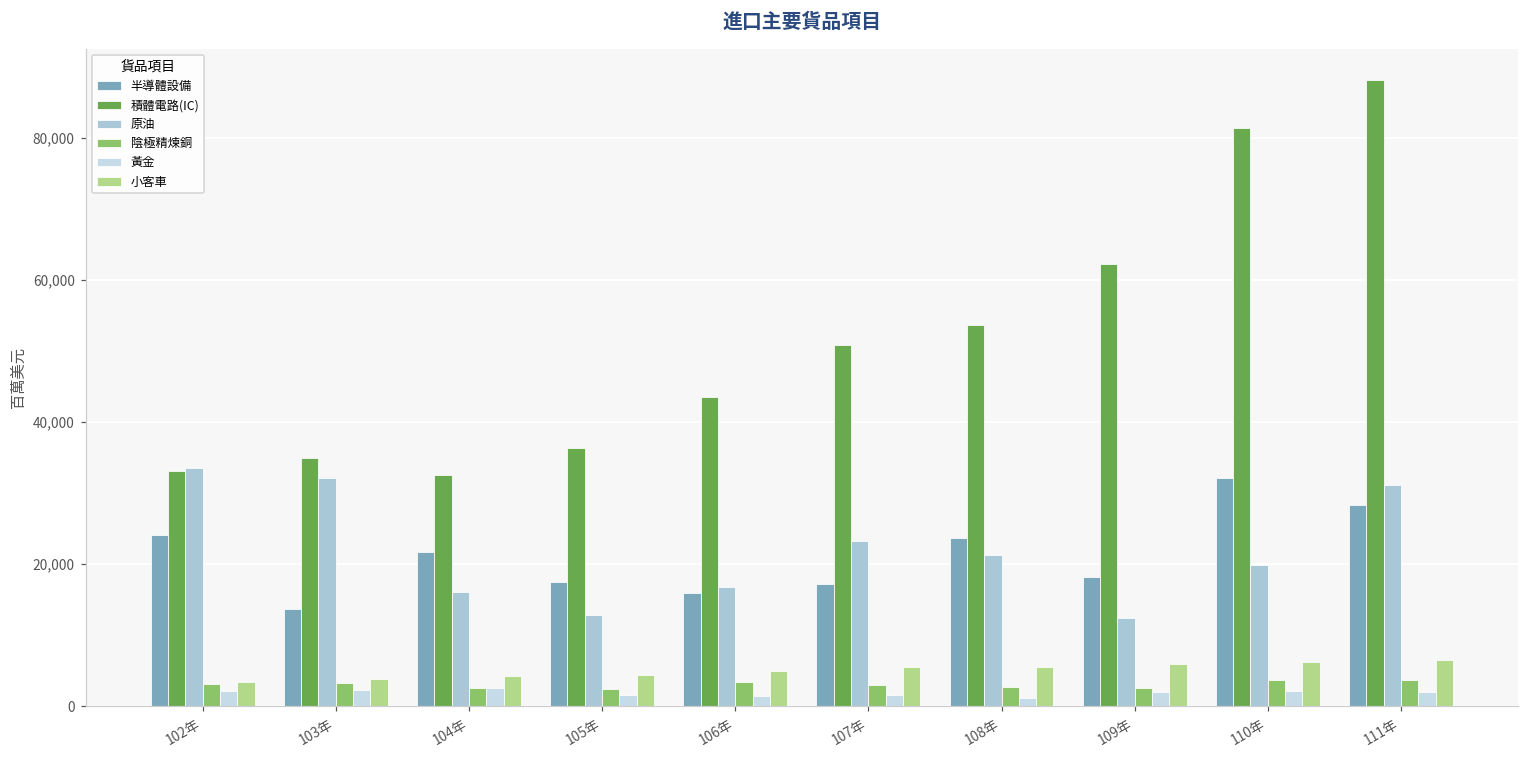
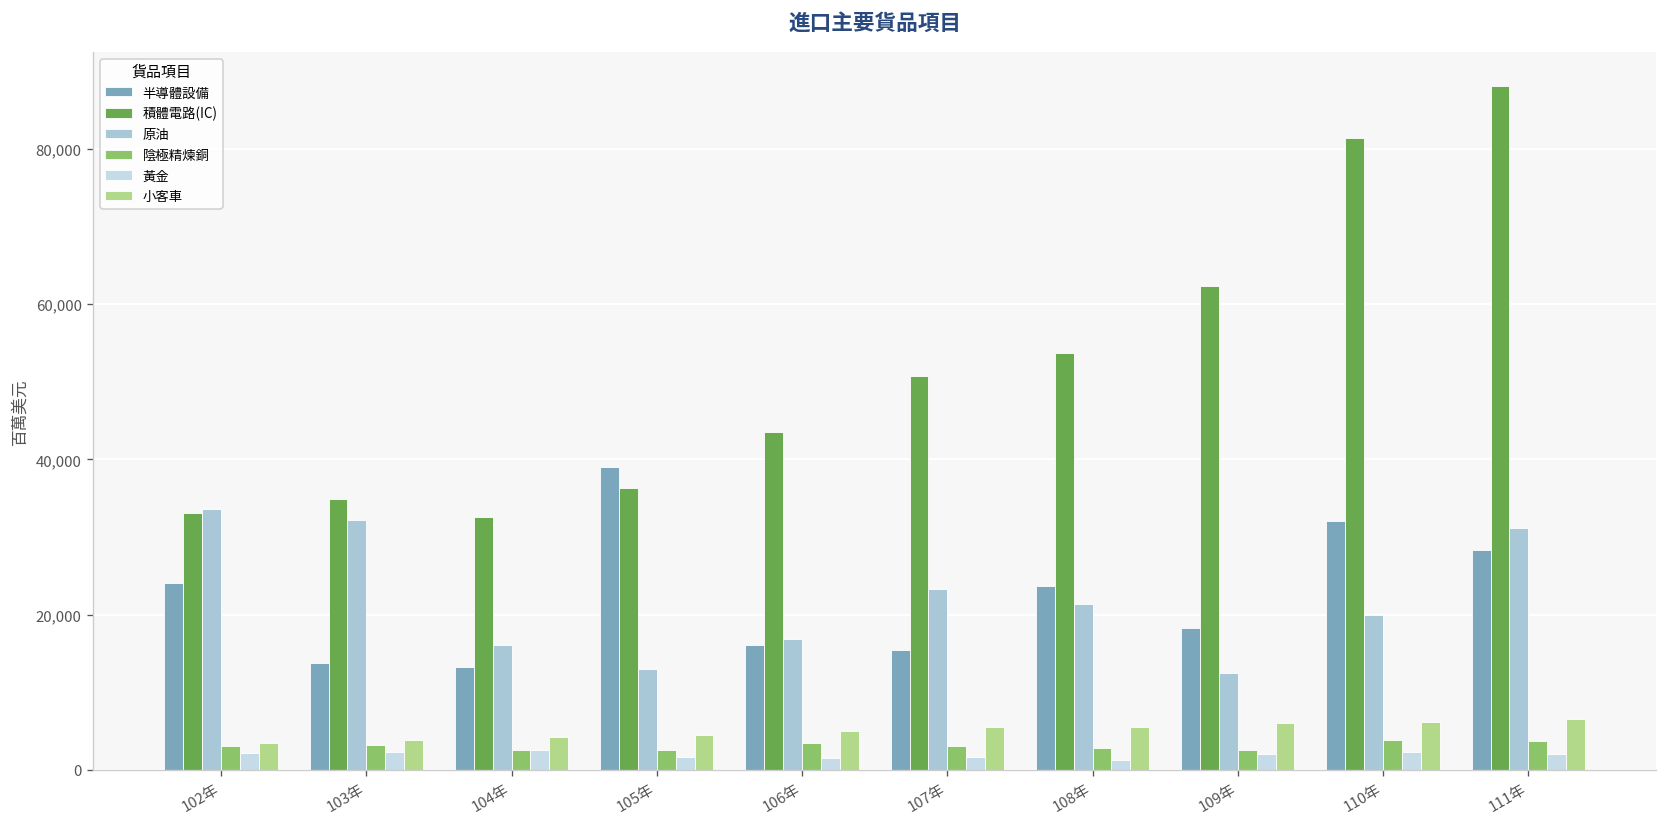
半導體設備, 104年: 22,000 -> 13,000
半導體設備, 105年: 18,000 -> 39,000
半導體設備, 107年: 17,000 -> 15,000
